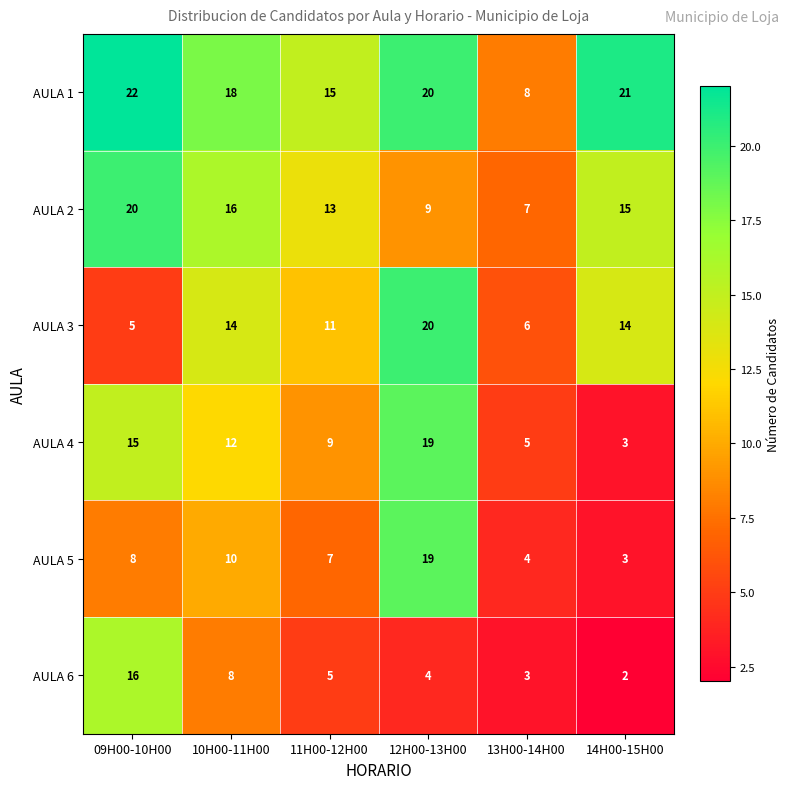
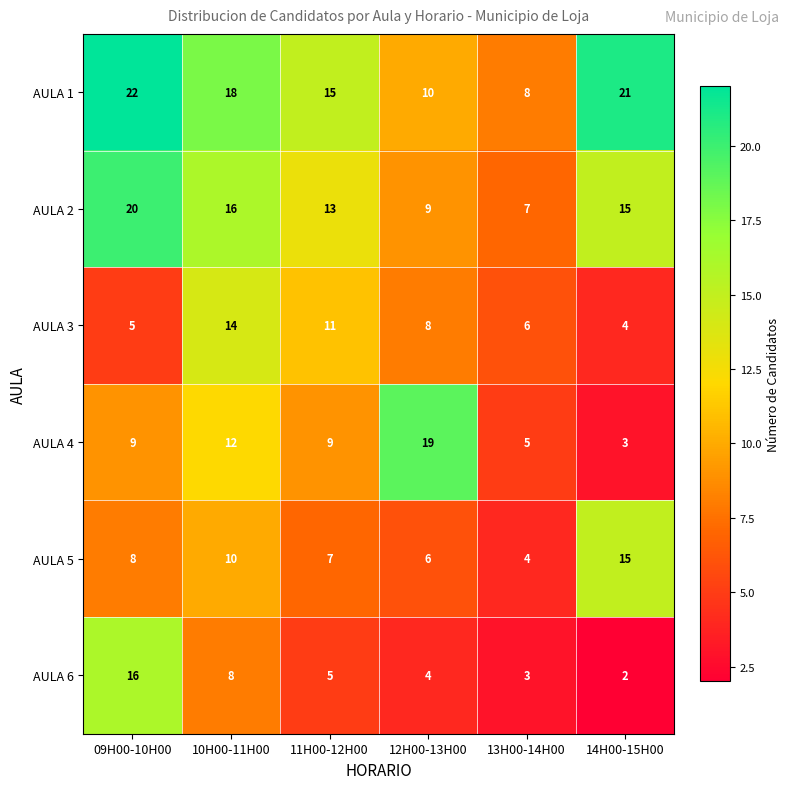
AULA 1, 12H00-13H00: 20 -> 10
AULA 3, 12H00-13H00: 20 -> 8
AULA 3, 14H00-15H00: 14 -> 4
AULA 4, 09H00-10H00: 15 -> 9
AULA 5, 12H00-13H00: 19 -> 6
AULA 5, 14H00-15H00: 3 -> 15
